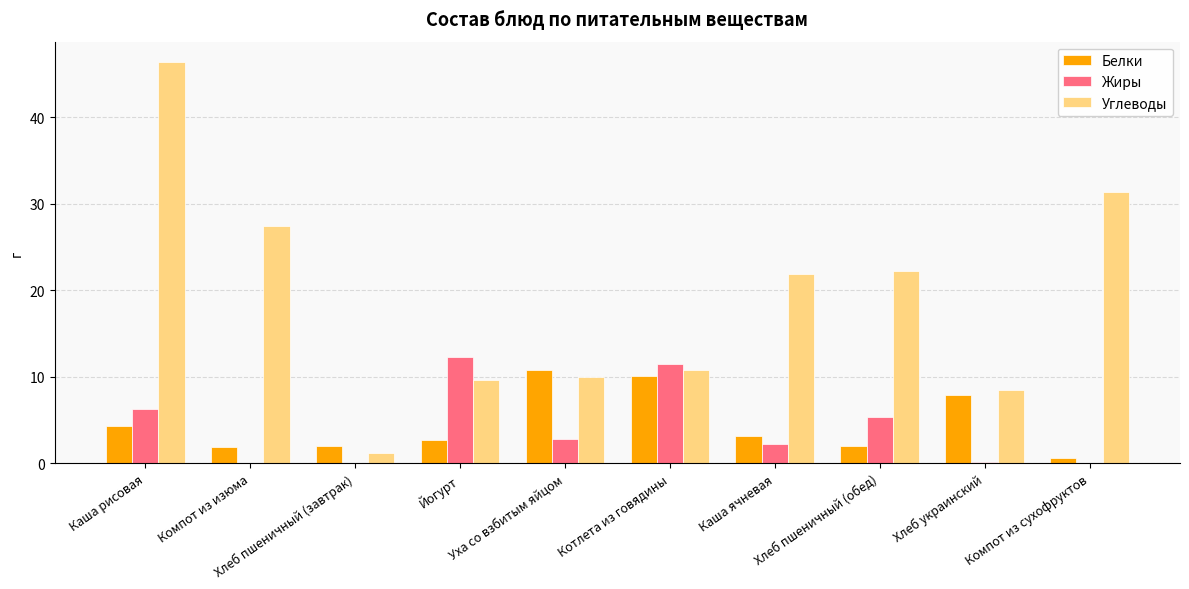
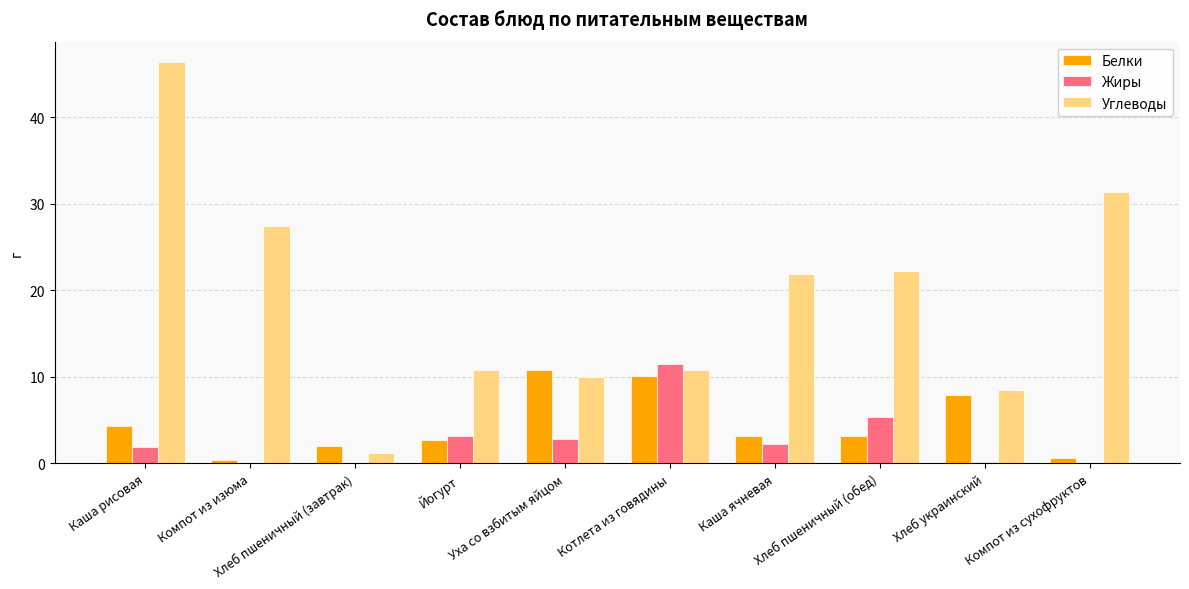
Жиры, Каша рисовая: 6 -> 2
Белки, Компот из изюма: 2 -> 0
Жиры, Йогурт: 12 -> 3
Углеводы, Йогурт: 10 -> 11
Белки, Хлеб пшеничный (обед): 2 -> 3
